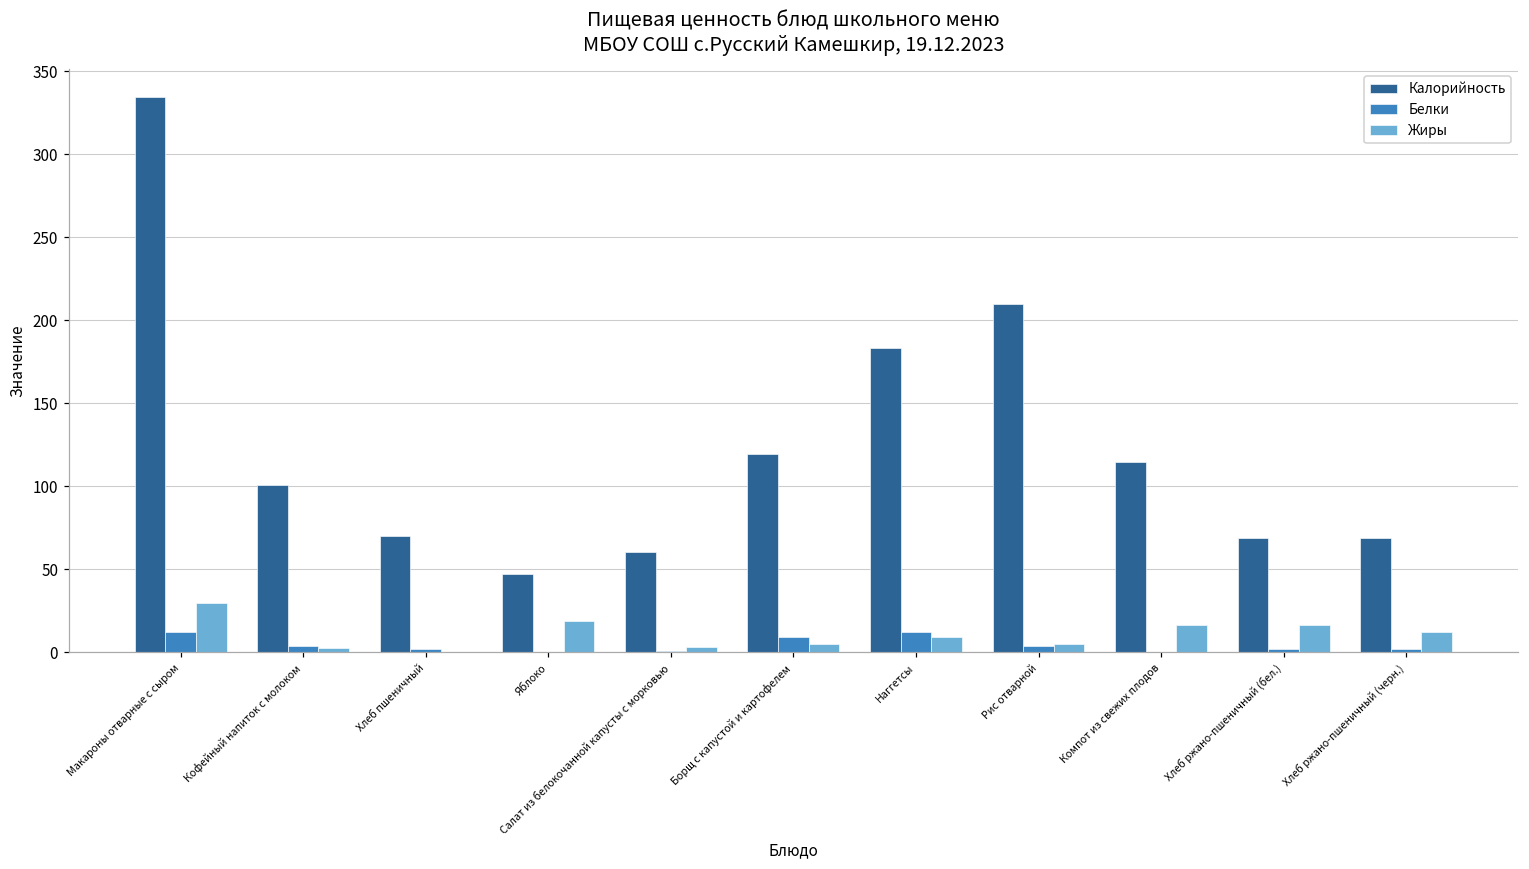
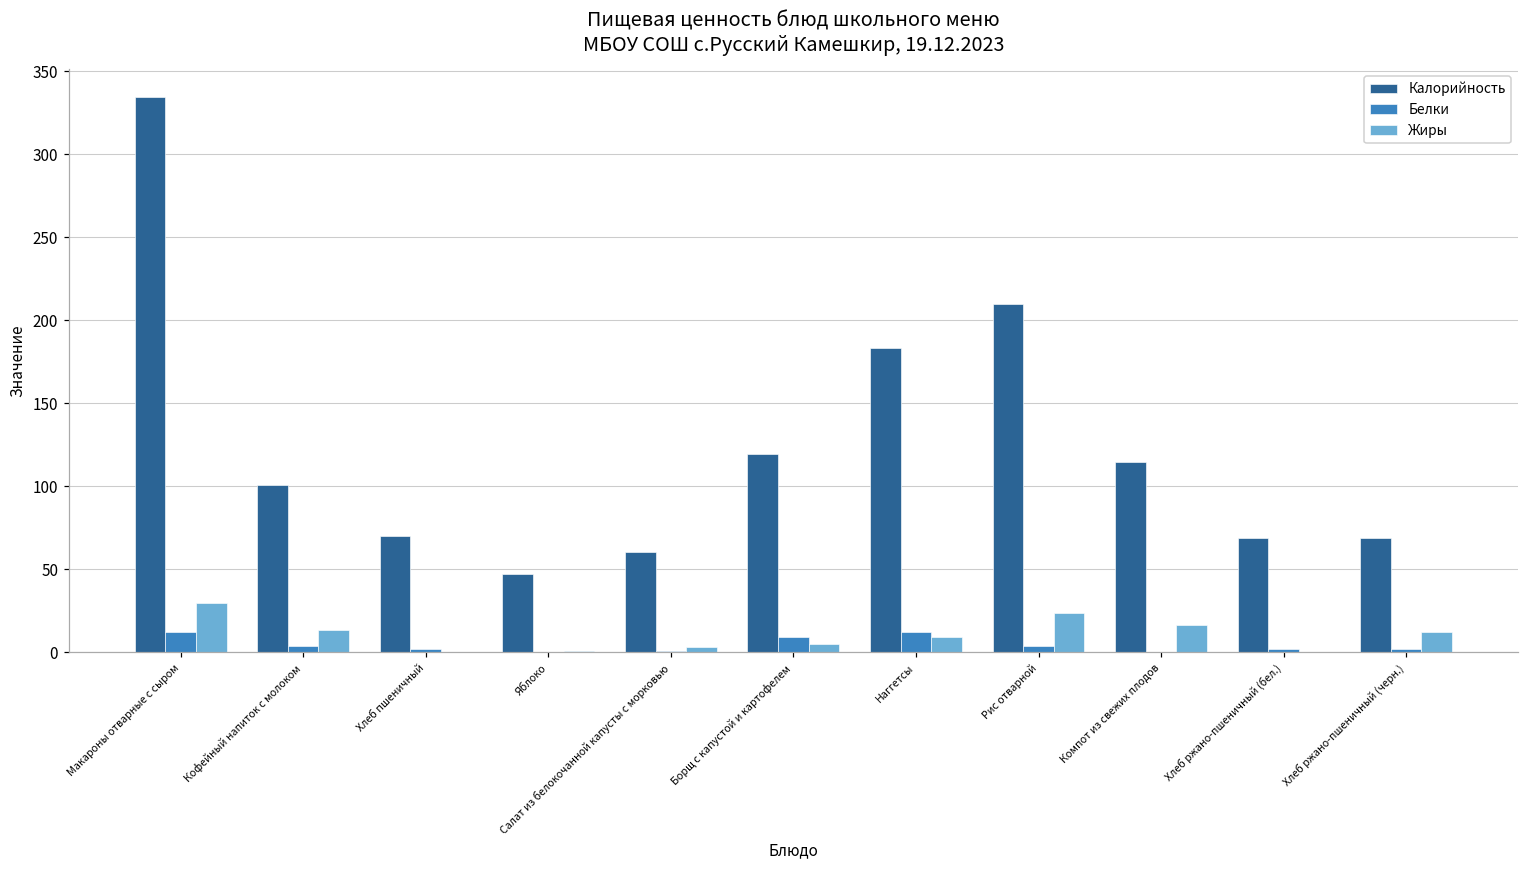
Жиры, Кофейный напиток с молоком: 3 -> 13
Жиры, Яблоко: 19 -> 1
Жиры, Рис отварной: 5 -> 23
Жиры, Хлеб ржано-пшеничный (бел.): 16 -> 0
